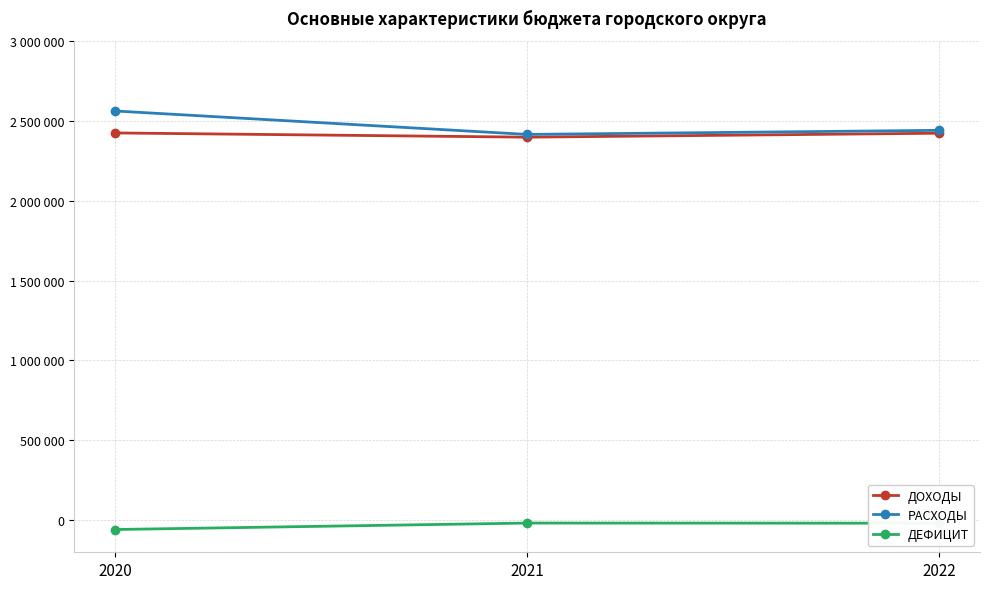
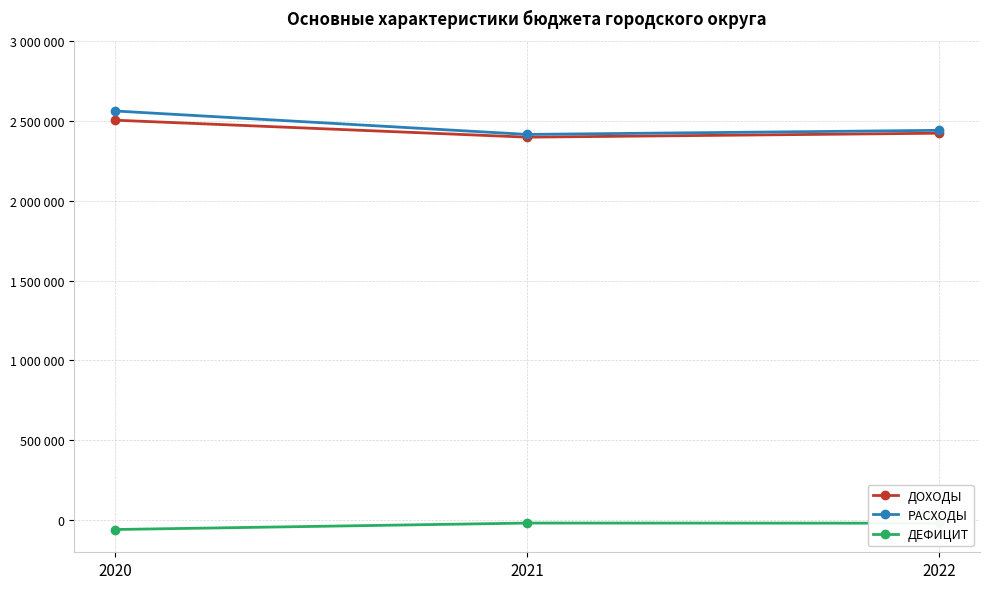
ДОХОДЫ, 2020: 2420000 -> 2500000
